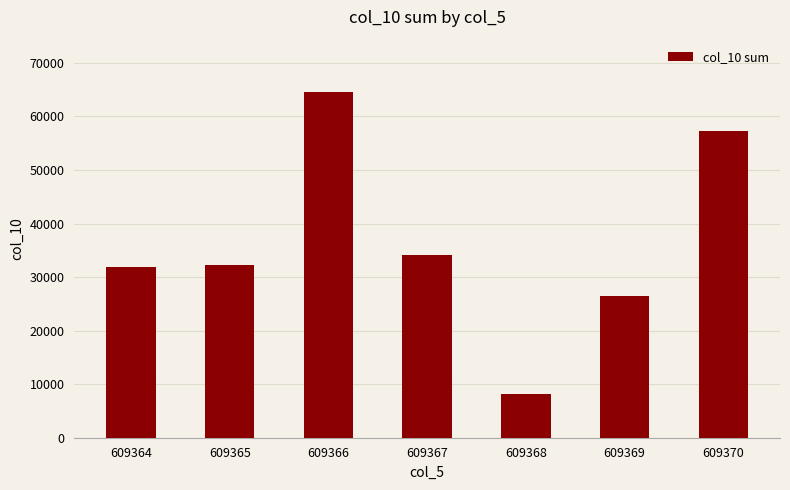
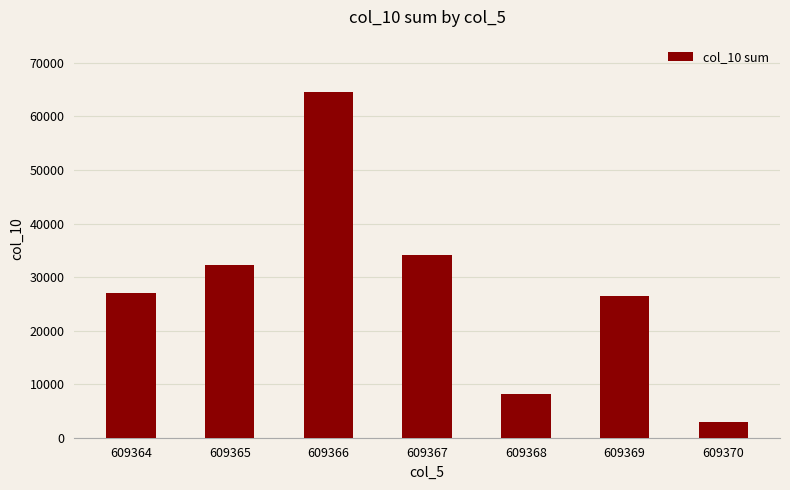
609364: 32000 -> 27000
609370: 57000 -> 3000
